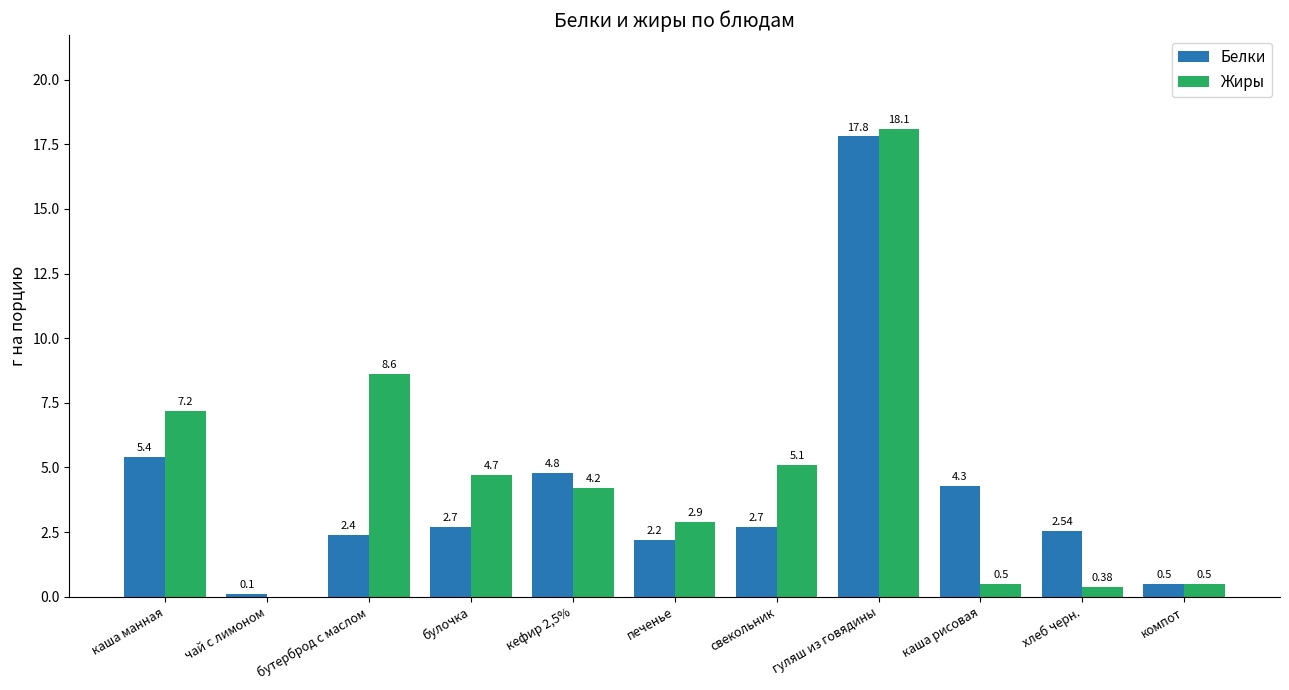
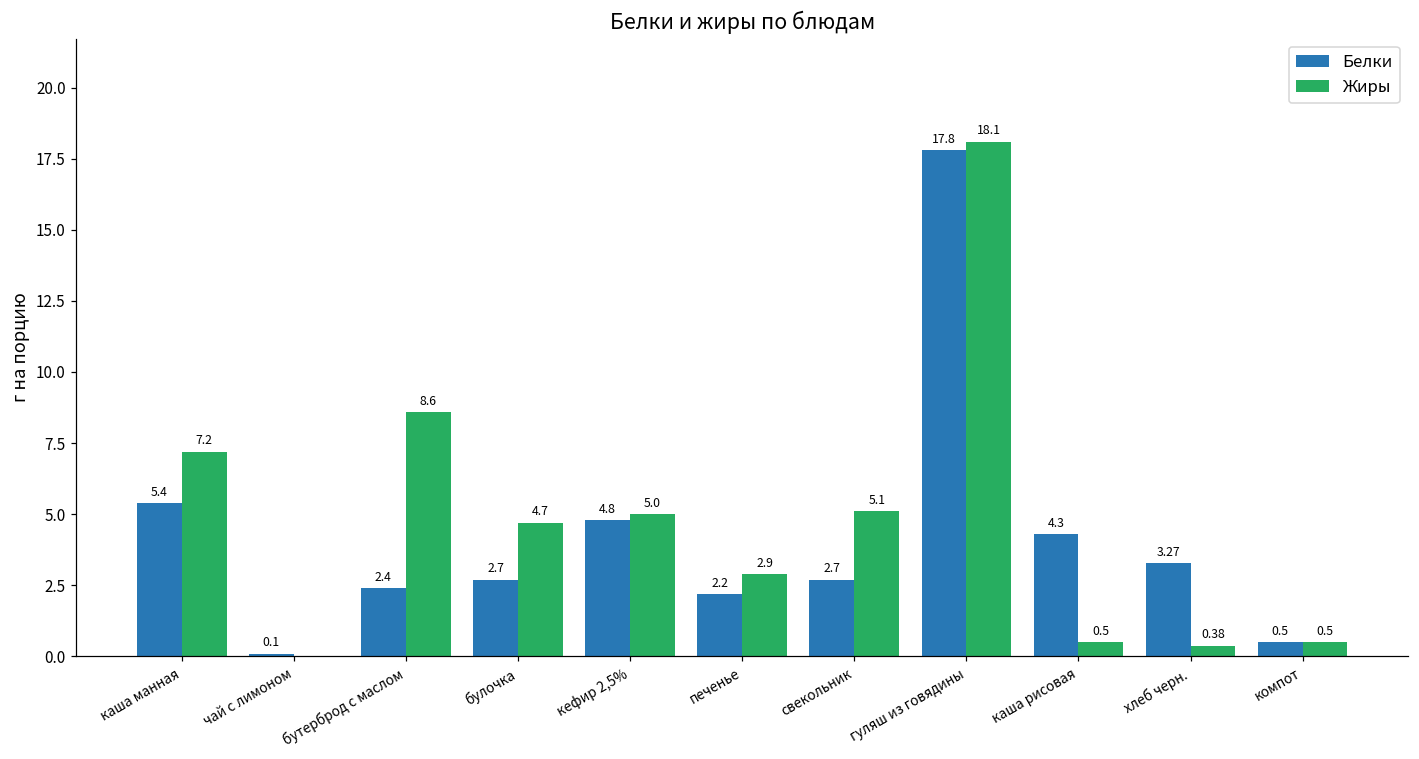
Жиры, кефир 2,5%: 4.2 -> 5.0
Белки, хлеб черн.: 2.54 -> 3.27
